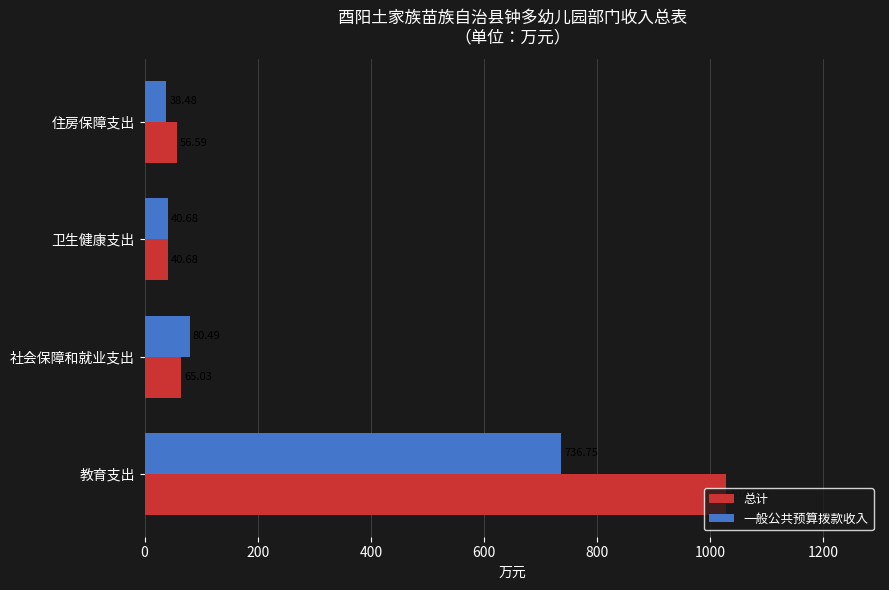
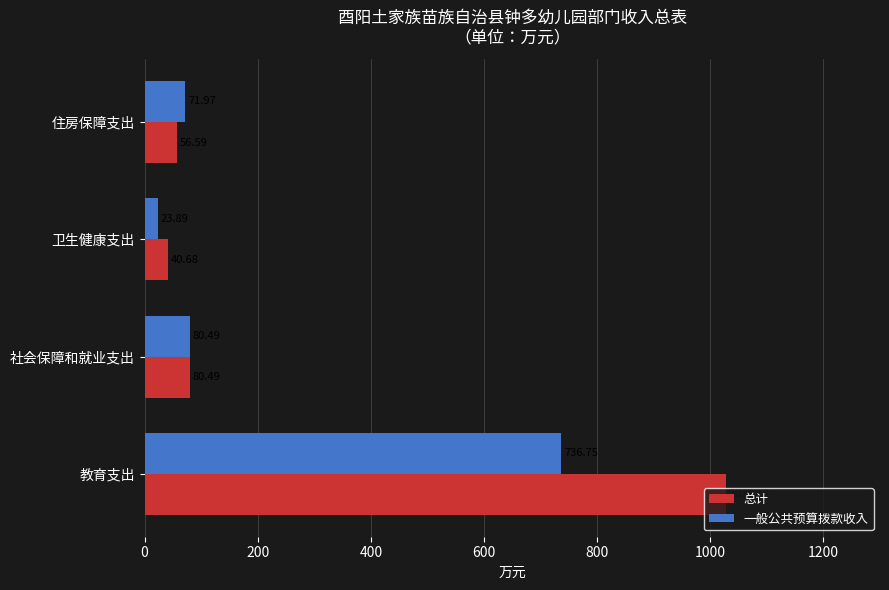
一般公共预算拨款收入, 住房保障支出: 40 -> 70
一般公共预算拨款收入, 卫生健康支出: 40 -> 20
总计, 社会保障和就业支出: 70 -> 80
